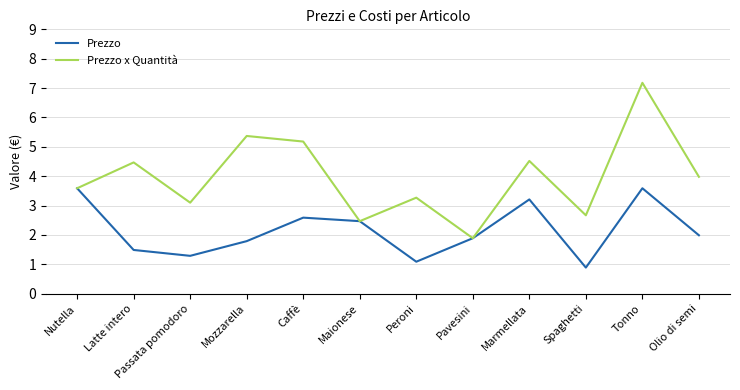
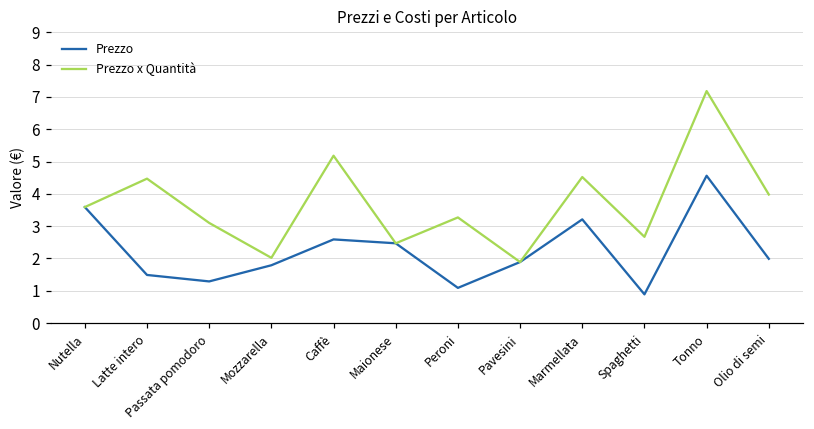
Prezzo x Quantità, Mozzarella: 5.4 -> 2.0
Prezzo, Tonno: 3.6 -> 4.6
